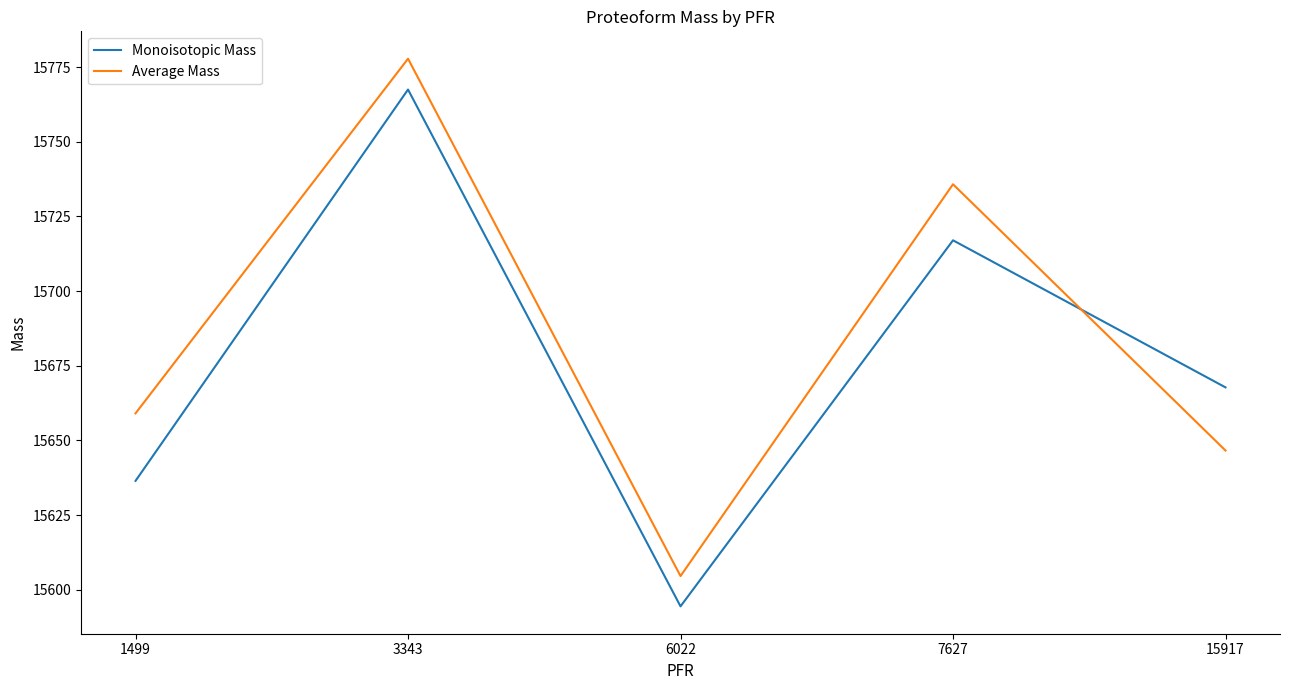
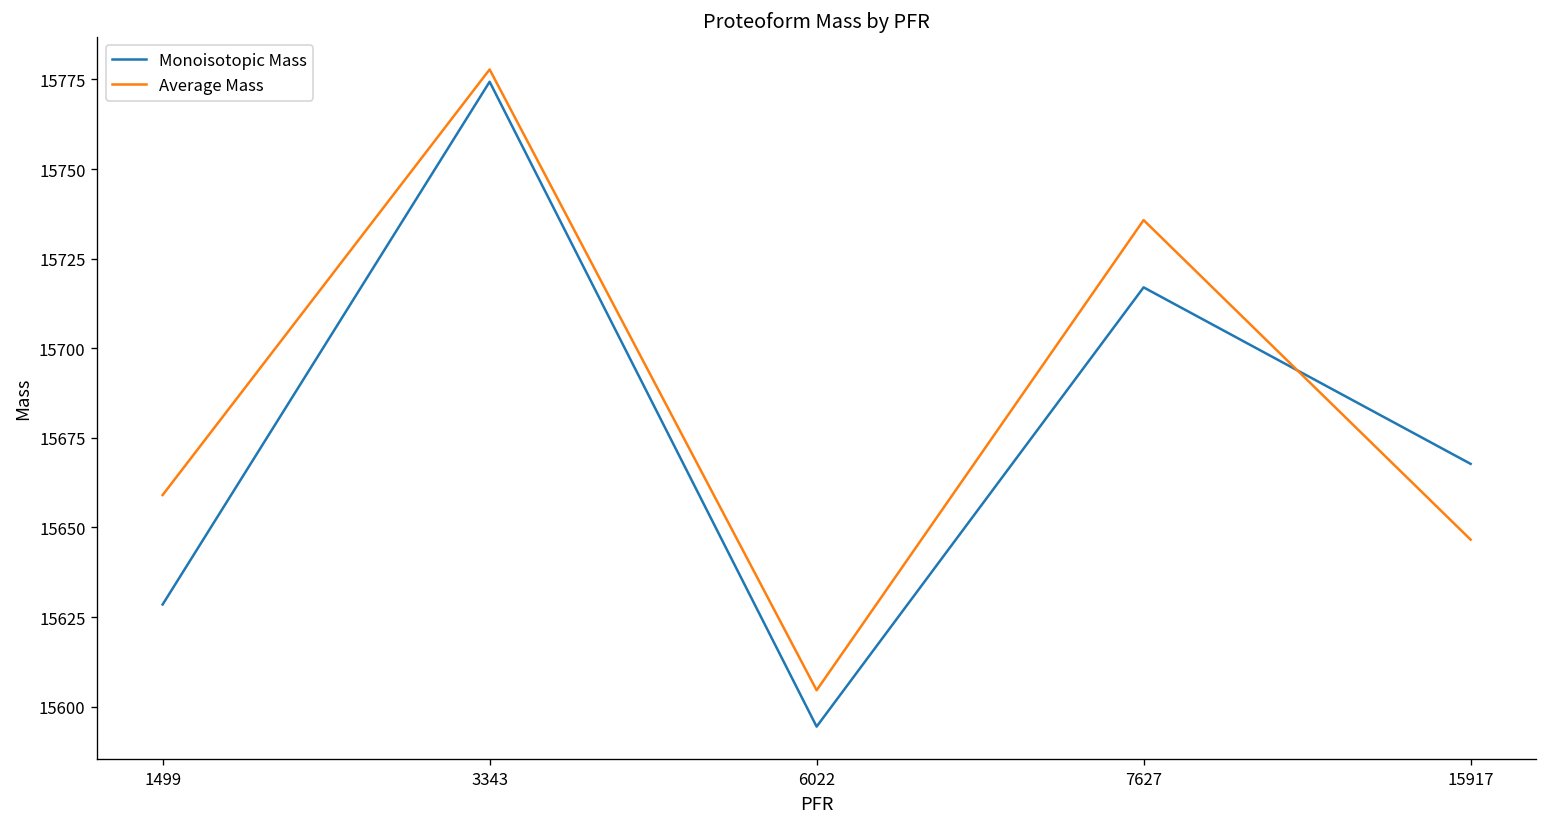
Monoisotopic Mass, 1499: 15636 -> 15628
Monoisotopic Mass, 3343: 15767 -> 15774
